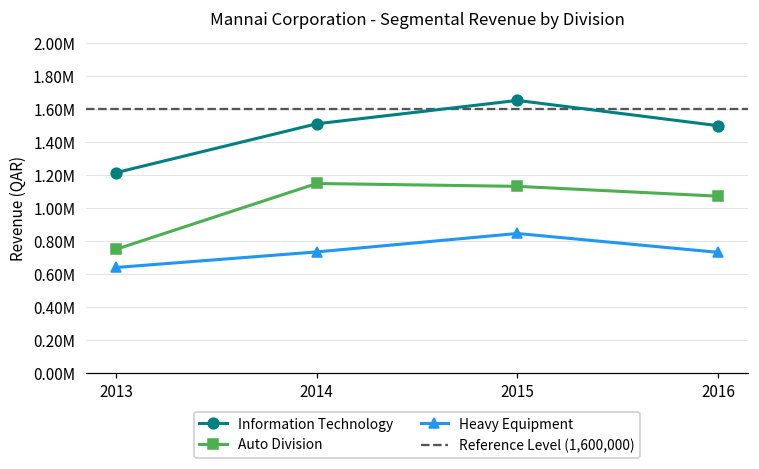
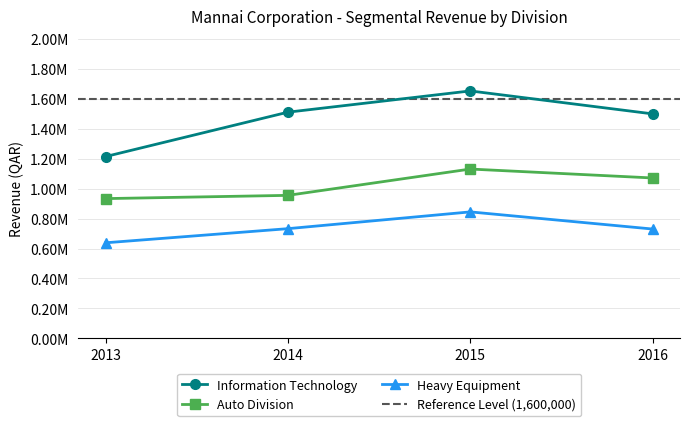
Auto Division, 2013: 750000 -> 930000
Auto Division, 2014: 1150000 -> 950000
